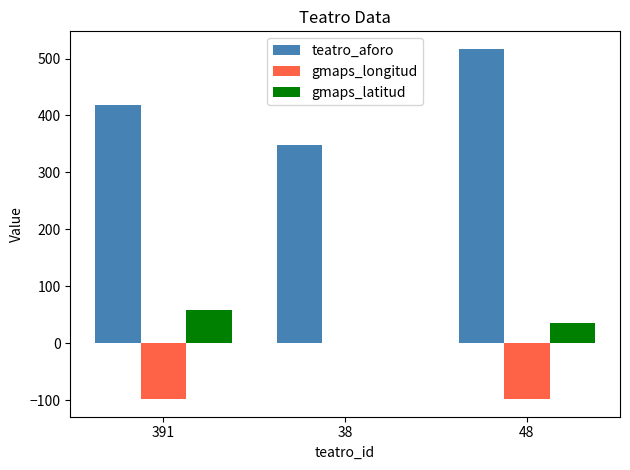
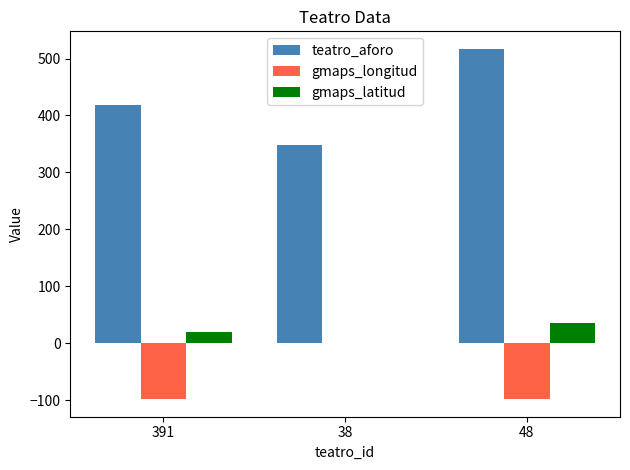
gmaps_latitud, 391: 60 -> 20
